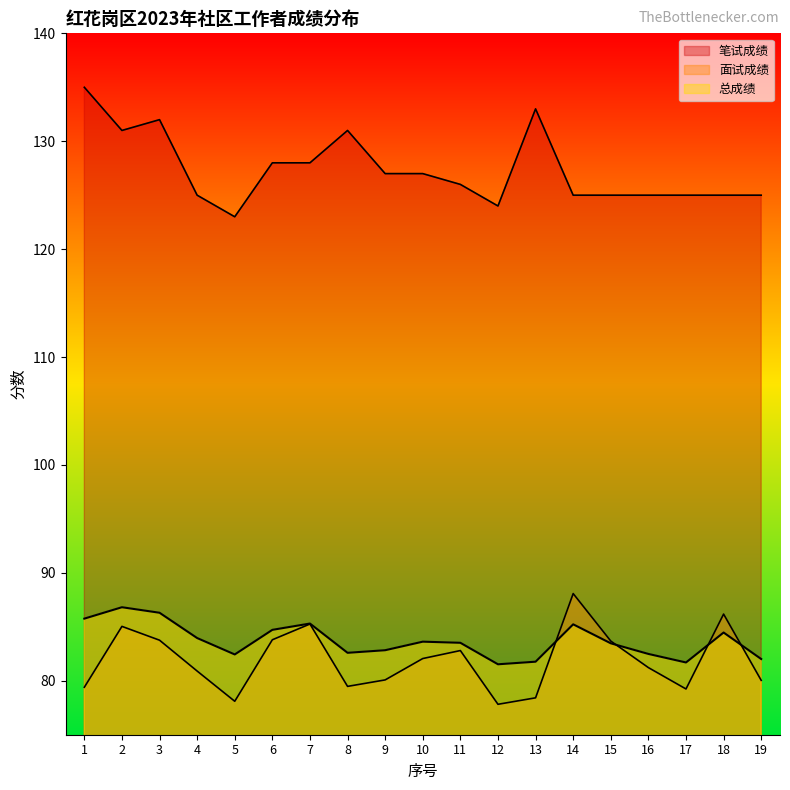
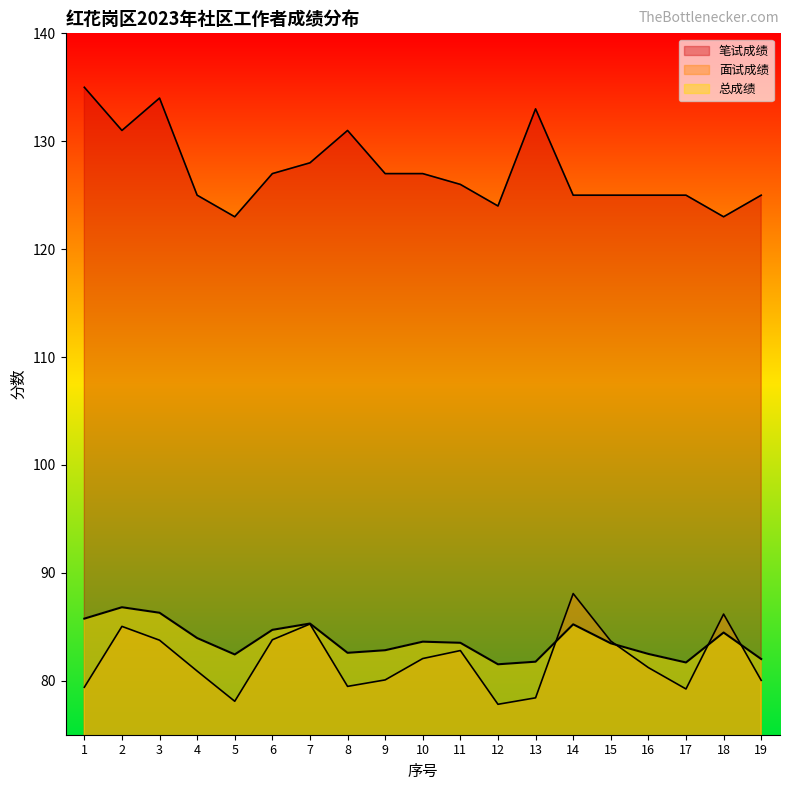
笔试成绩, 3: 132 -> 134
笔试成绩, 6: 128 -> 127
笔试成绩, 18: 125 -> 123
